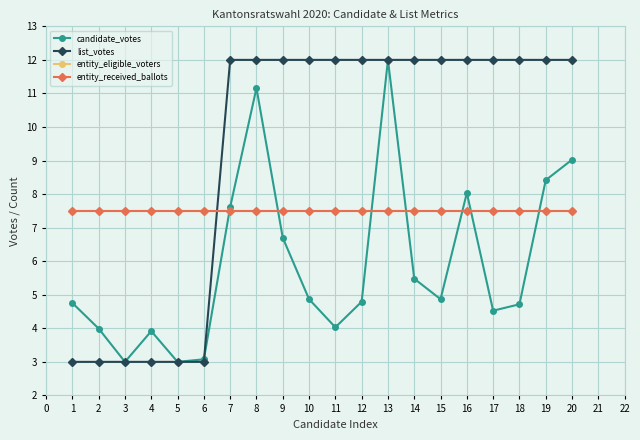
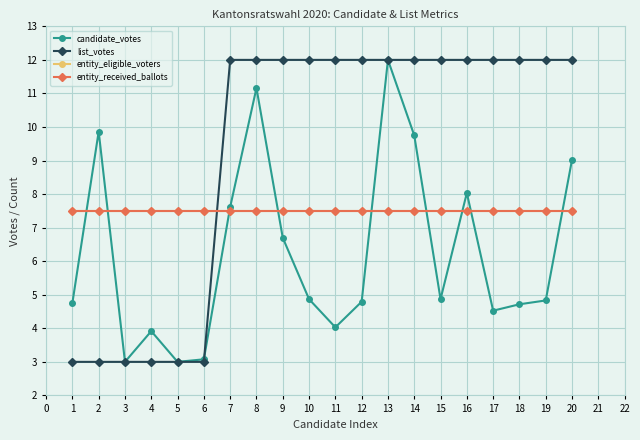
candidate_votes, 2: 4.0 -> 9.9
candidate_votes, 14: 5.5 -> 9.8
candidate_votes, 19: 8.4 -> 4.8
